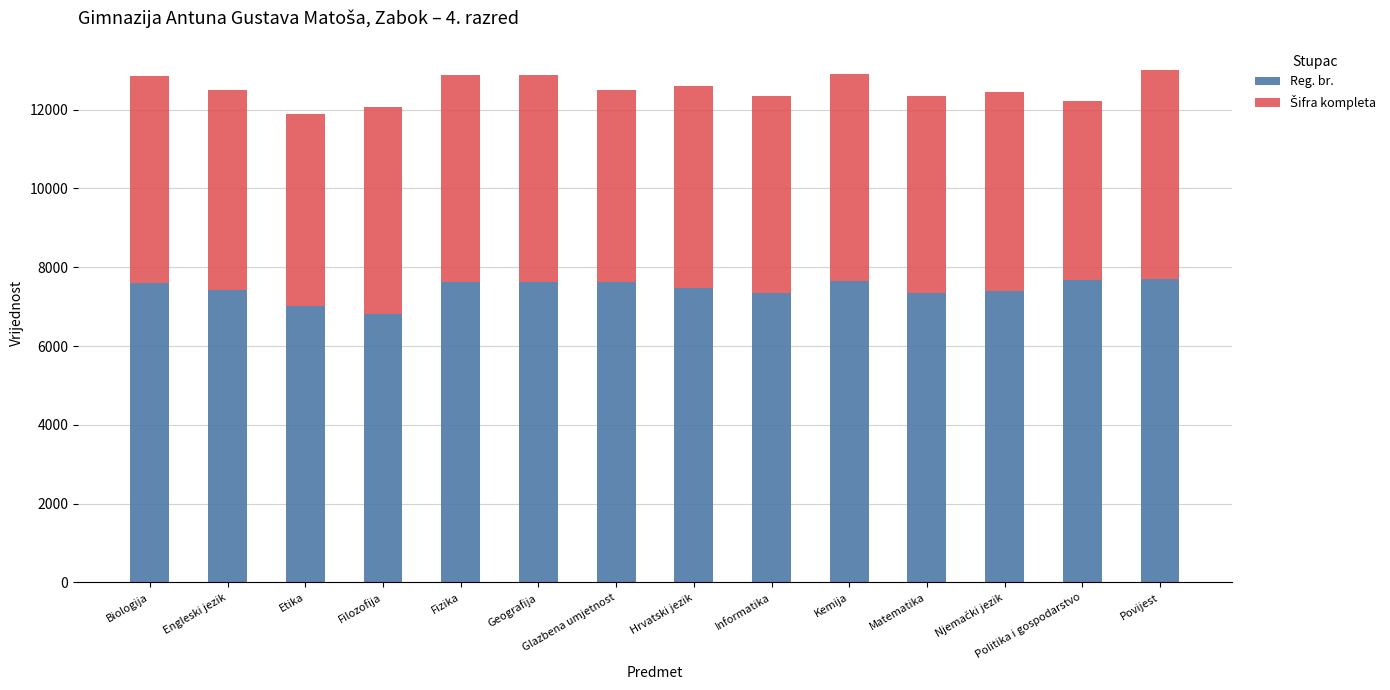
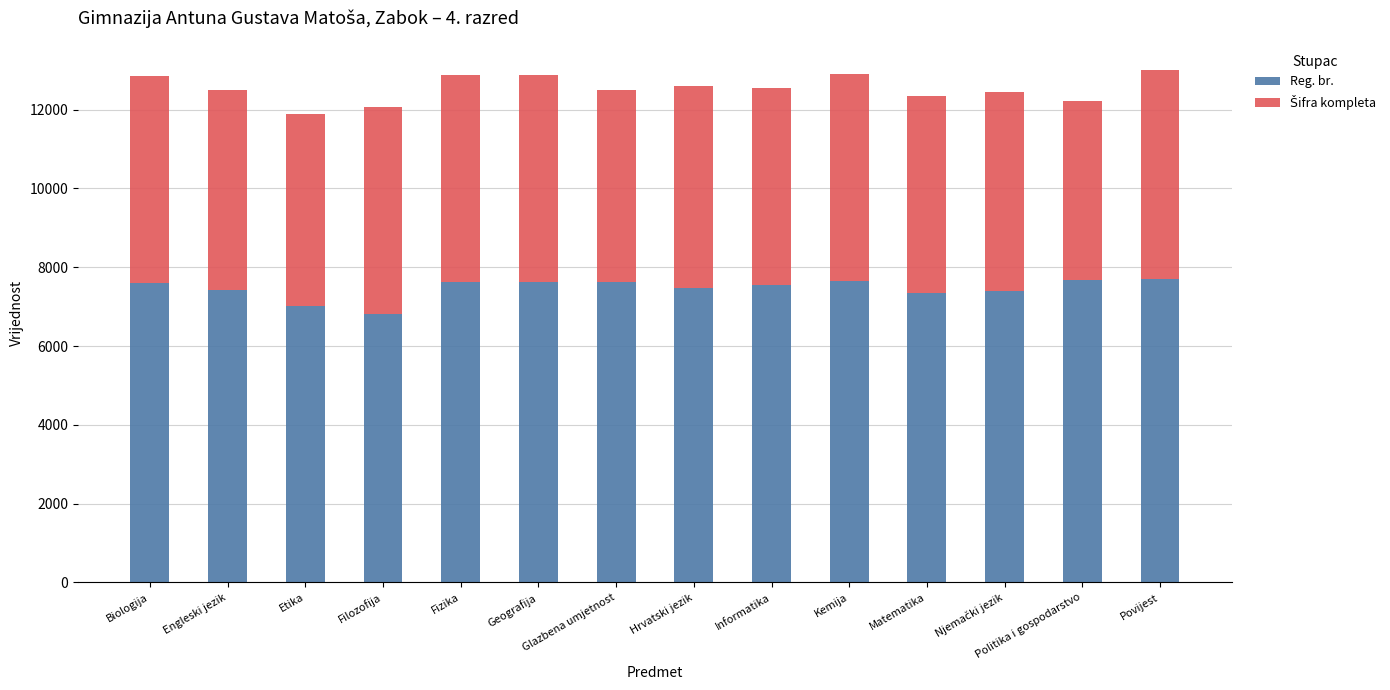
Reg. br., Informatika: 7300 -> 7600
